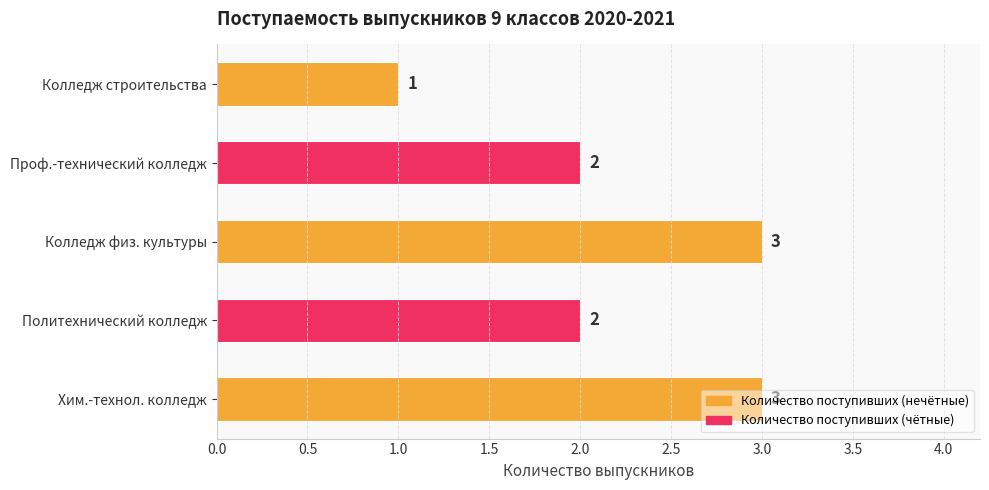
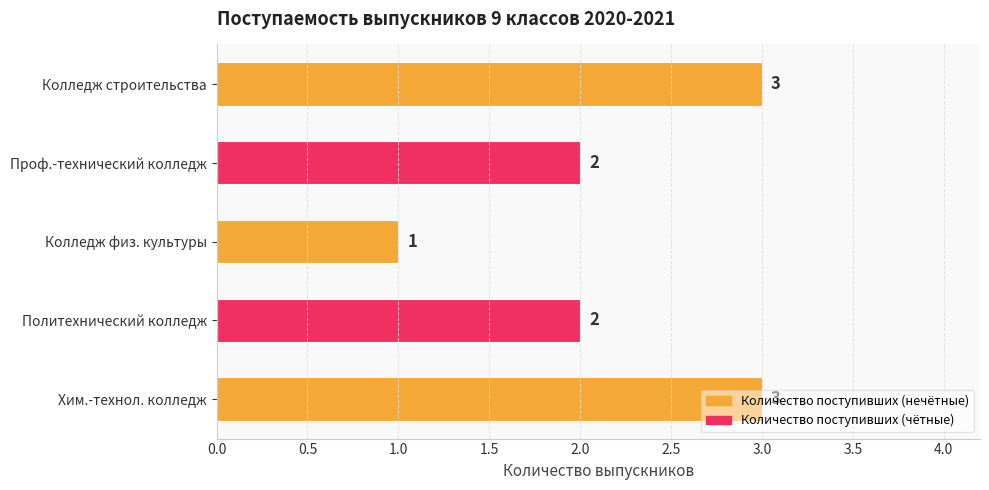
Колледж строительства: 1 -> 3
Колледж физ. культуры: 3 -> 1
